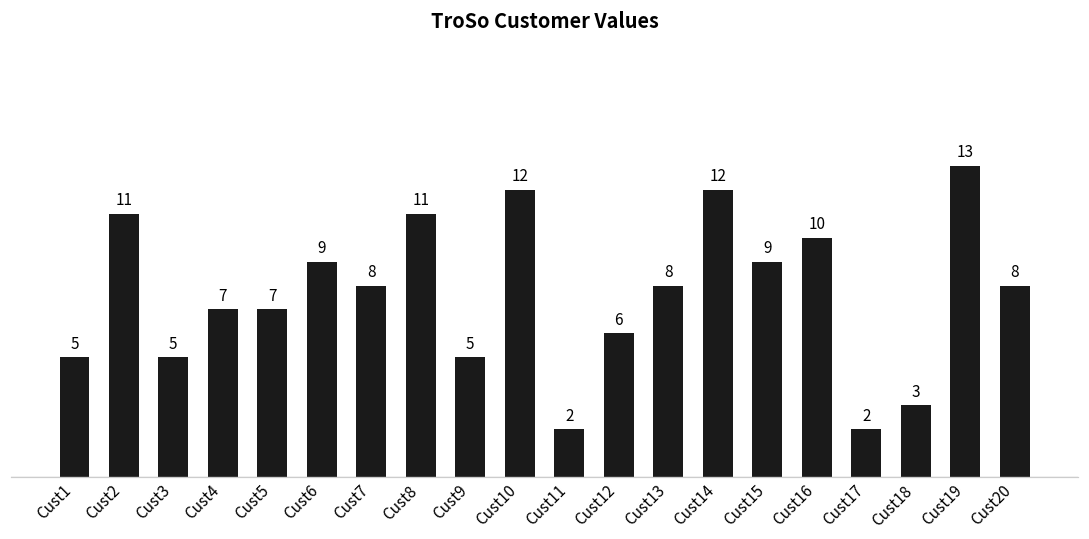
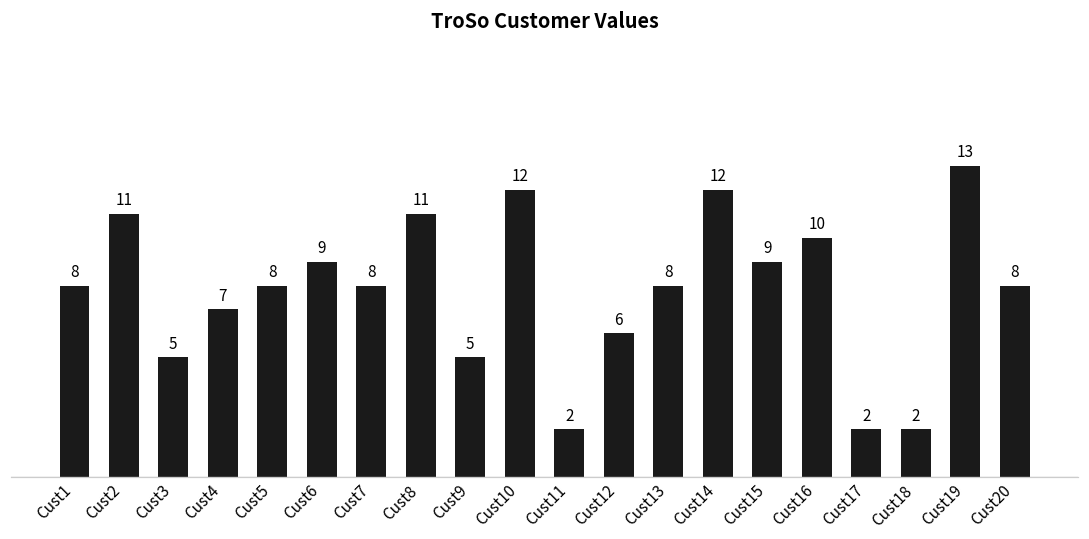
Cust1: 5 -> 8
Cust5: 7 -> 8
Cust18: 3 -> 2
